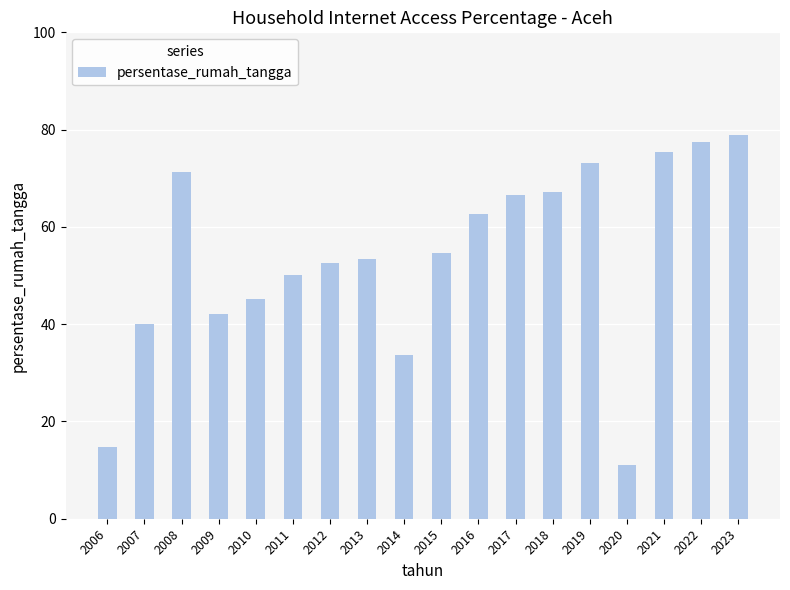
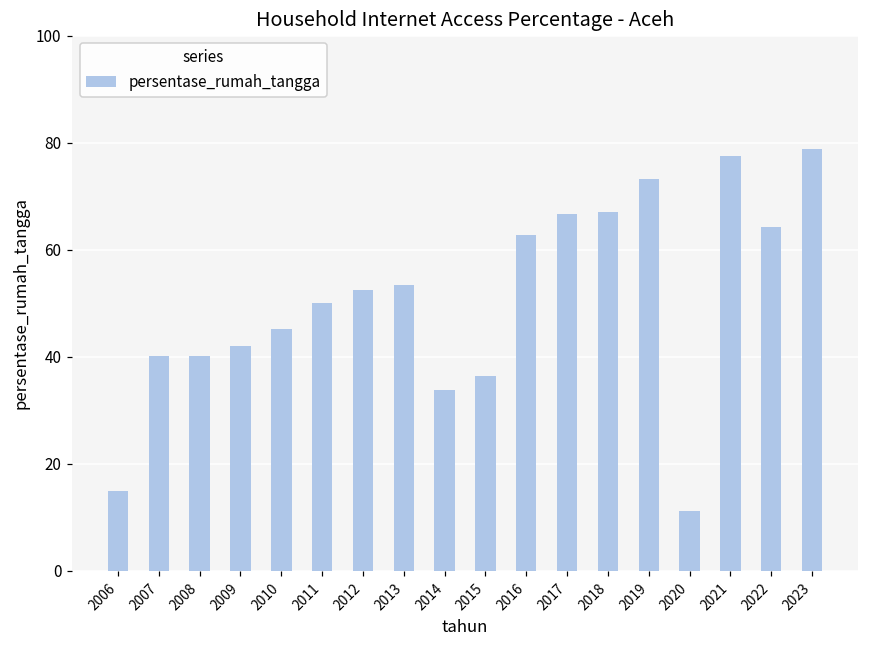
2008: 71 -> 40
2015: 55 -> 36
2021: 75 -> 78
2022: 77 -> 64
